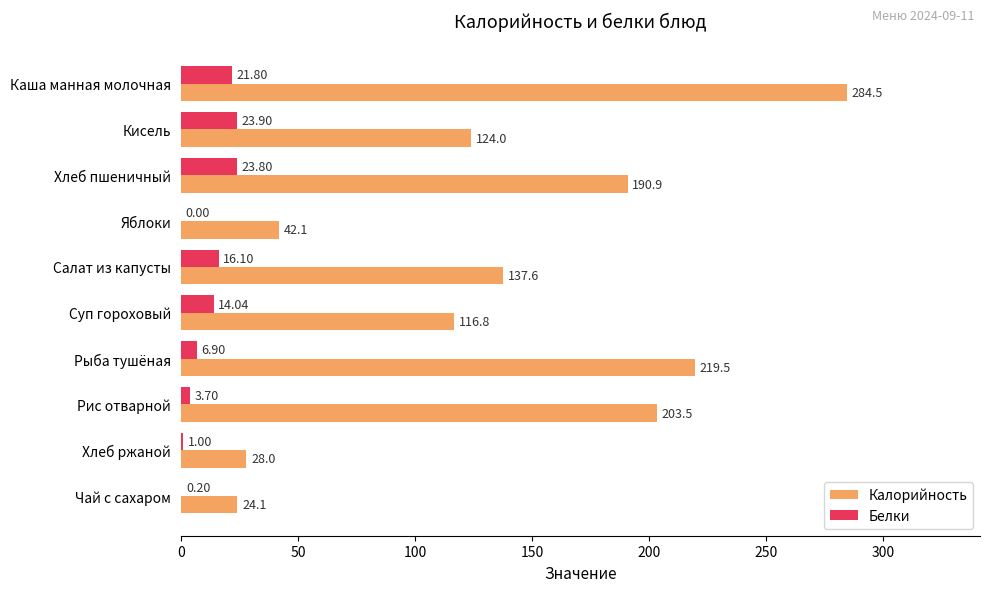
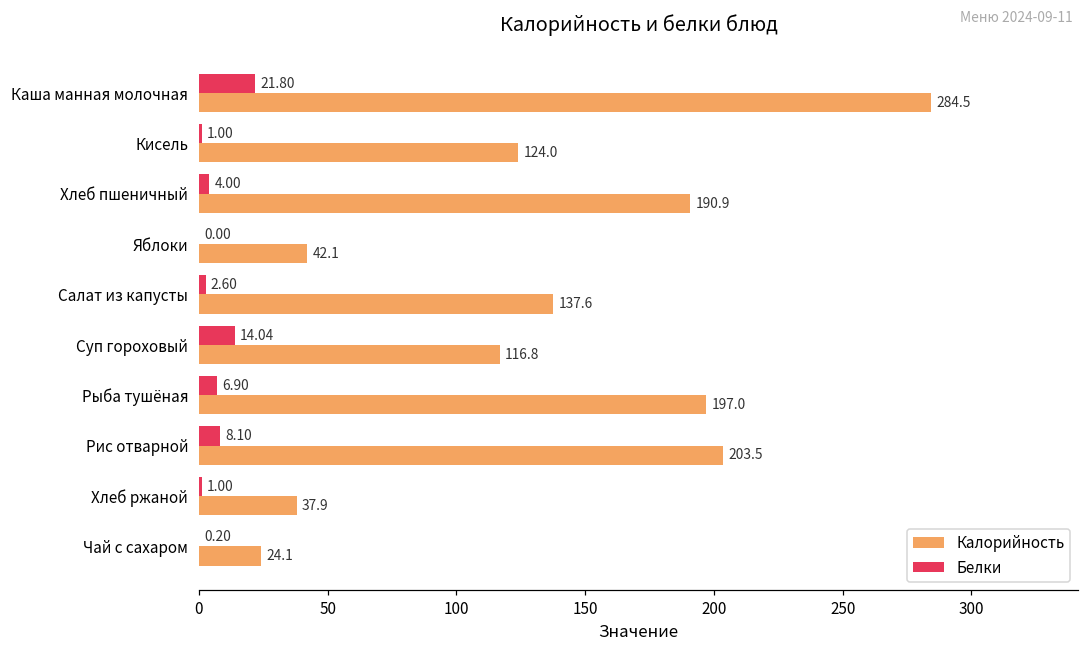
Белки, Кисель: 23.90 -> 1.00
Белки, Хлеб пшеничный: 23.80 -> 4.00
Белки, Салат из капусты: 16.10 -> 2.60
Калорийность, Рыба тушёная: 219.5 -> 197.0
Белки, Рис отварной: 3.70 -> 8.10
Калорийность, Хлеб ржаной: 28.0 -> 37.9
